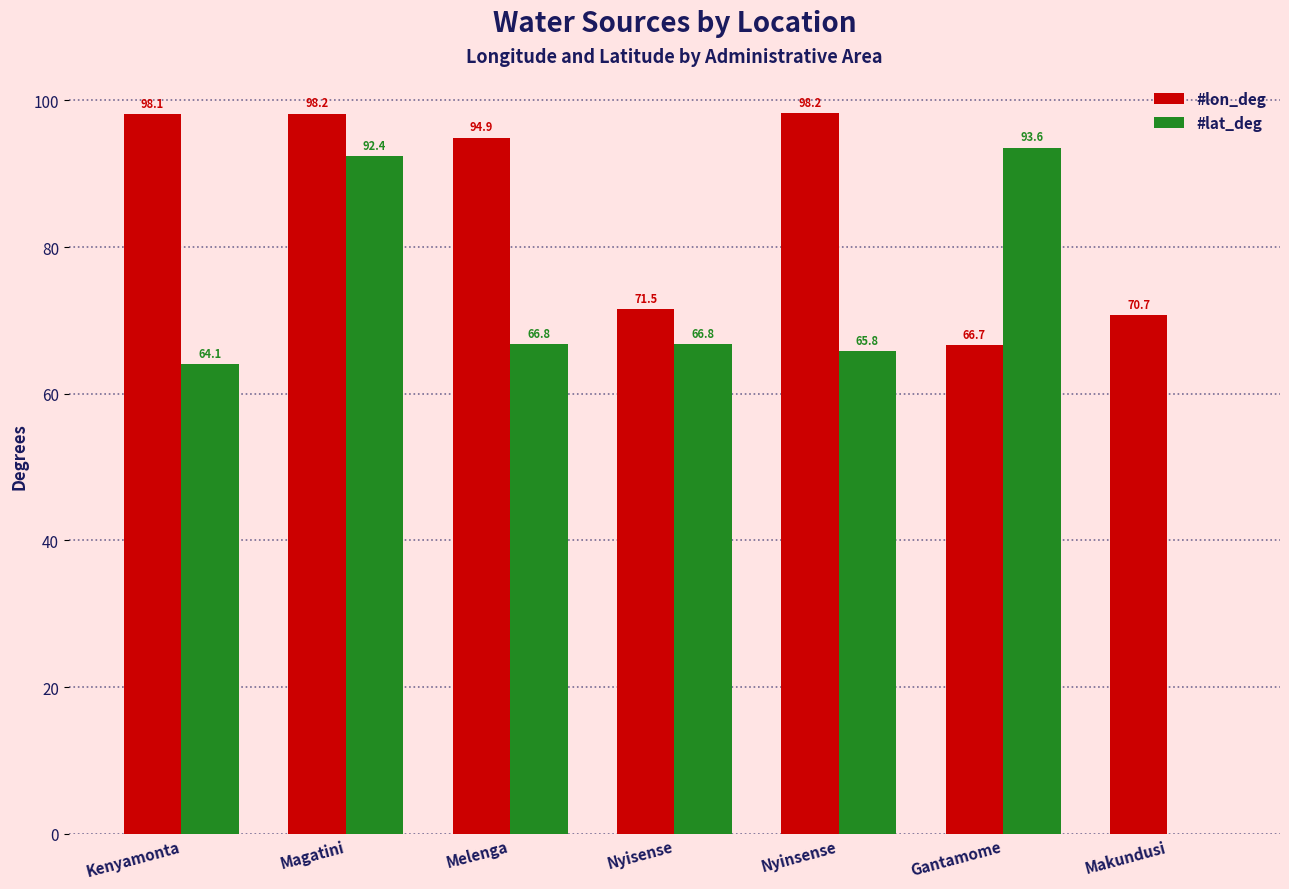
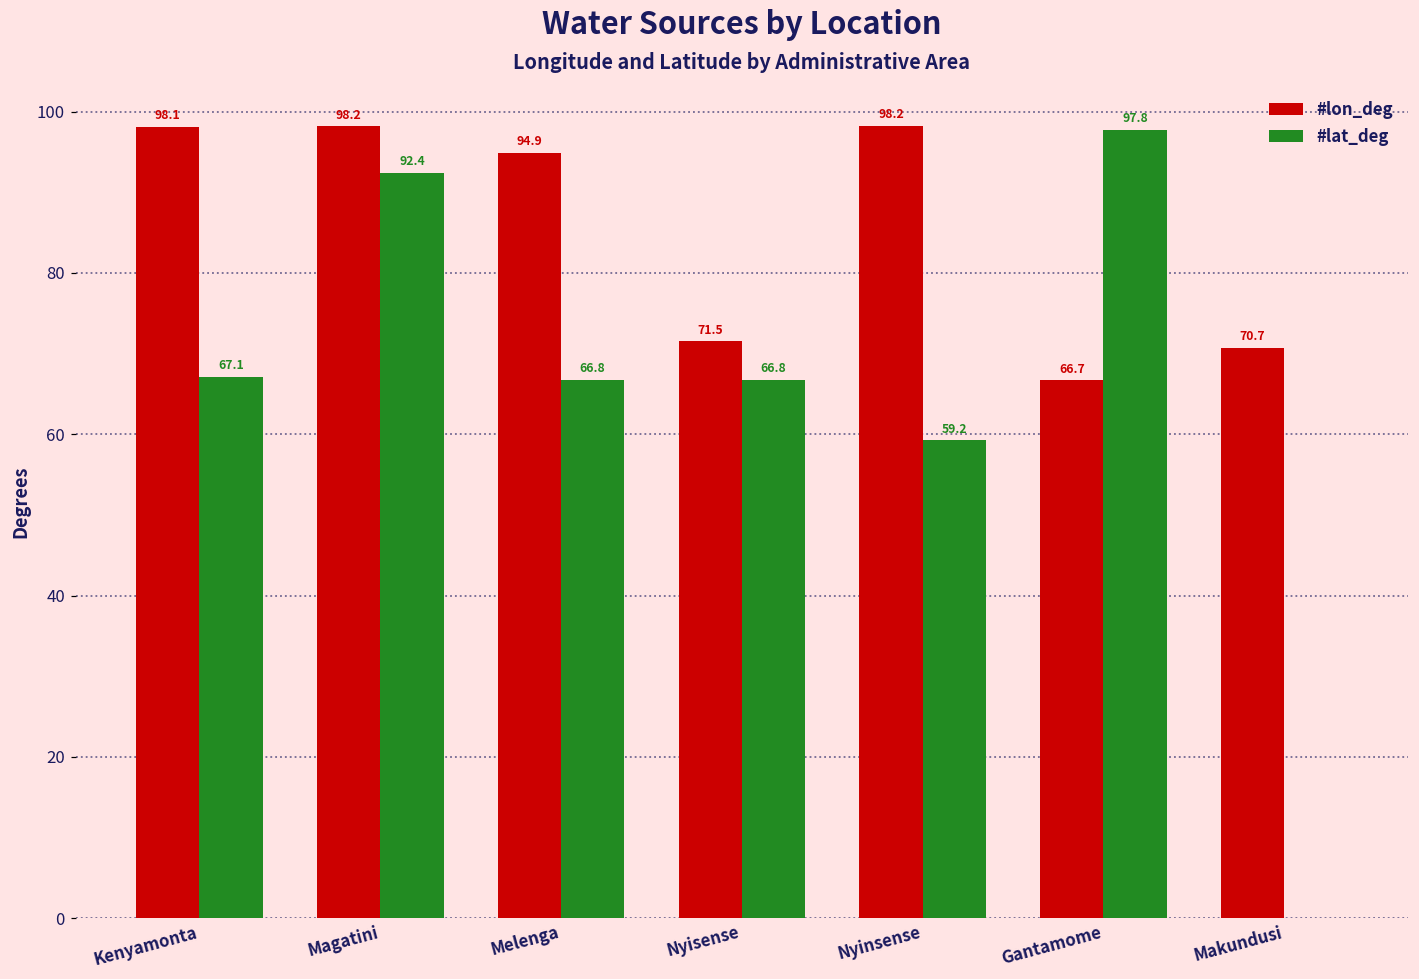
#lat_deg, Kenyamonta: 64.1 -> 67.1
#lat_deg, Nyinsense: 65.8 -> 59.2
#lat_deg, Gantamome: 93.6 -> 97.8
